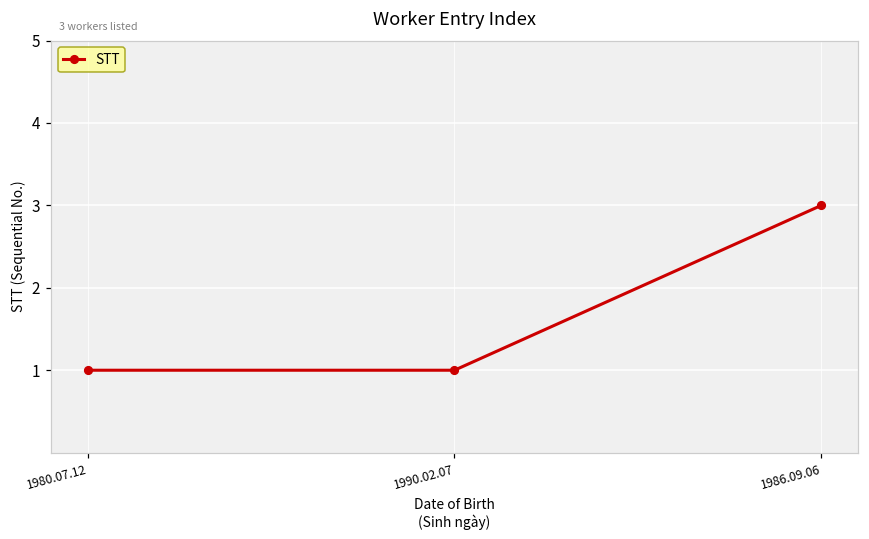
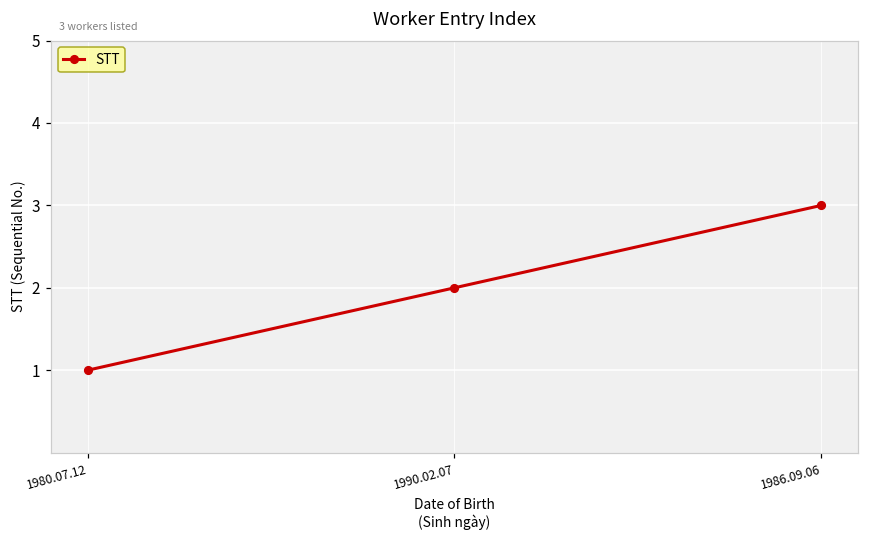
1990.02.07: 1 -> 2
